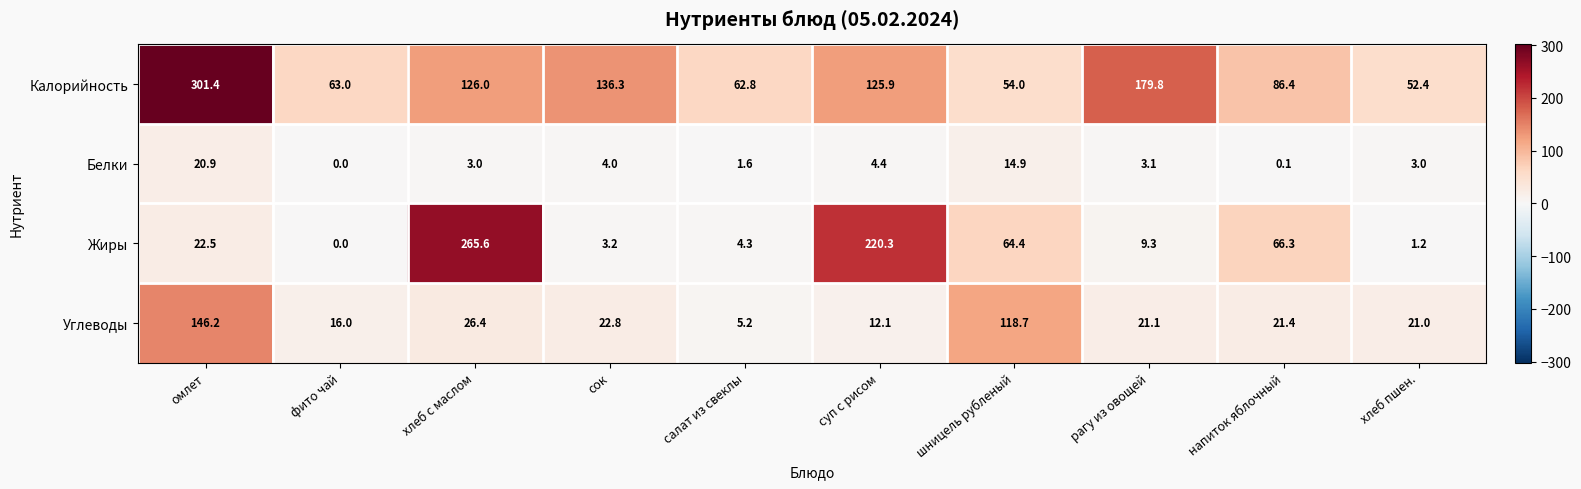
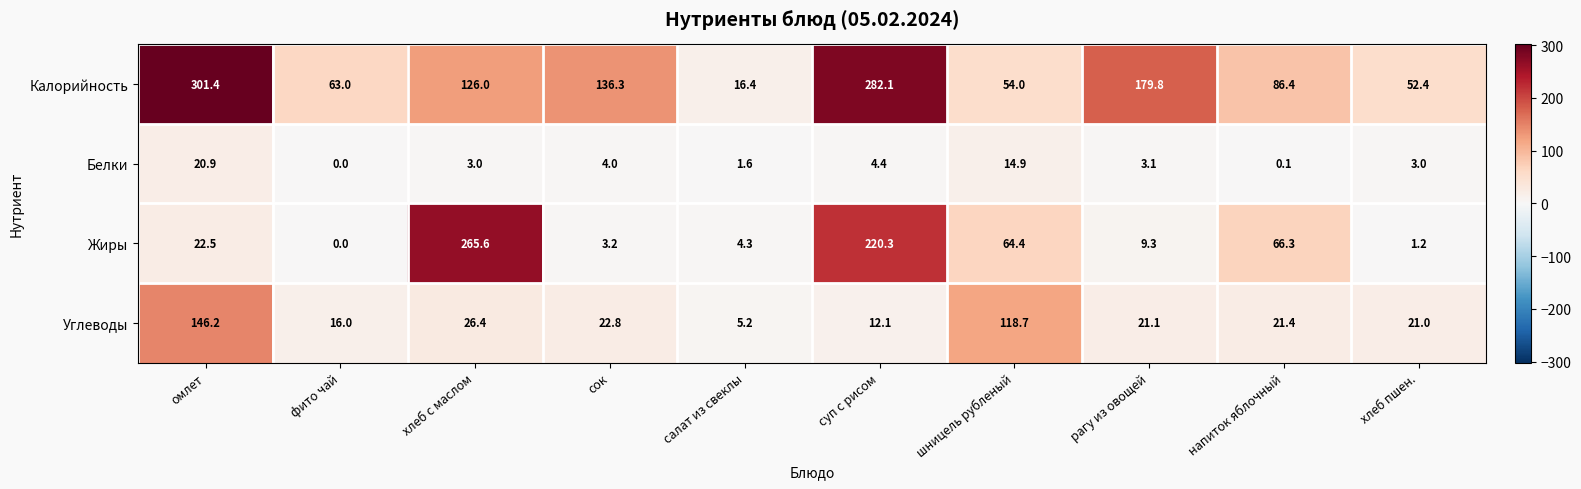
Калорийность, салат из свеклы: 62.8 -> 16.4
Калорийность, суп с рисом: 125.9 -> 282.1
